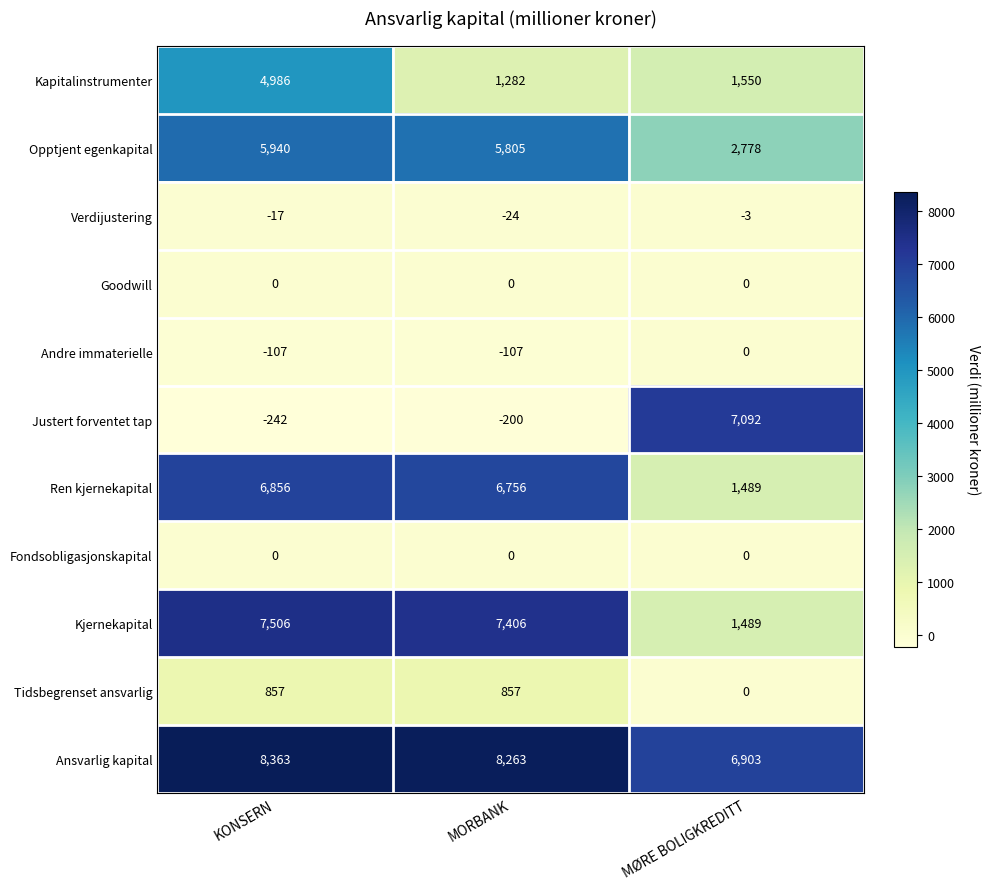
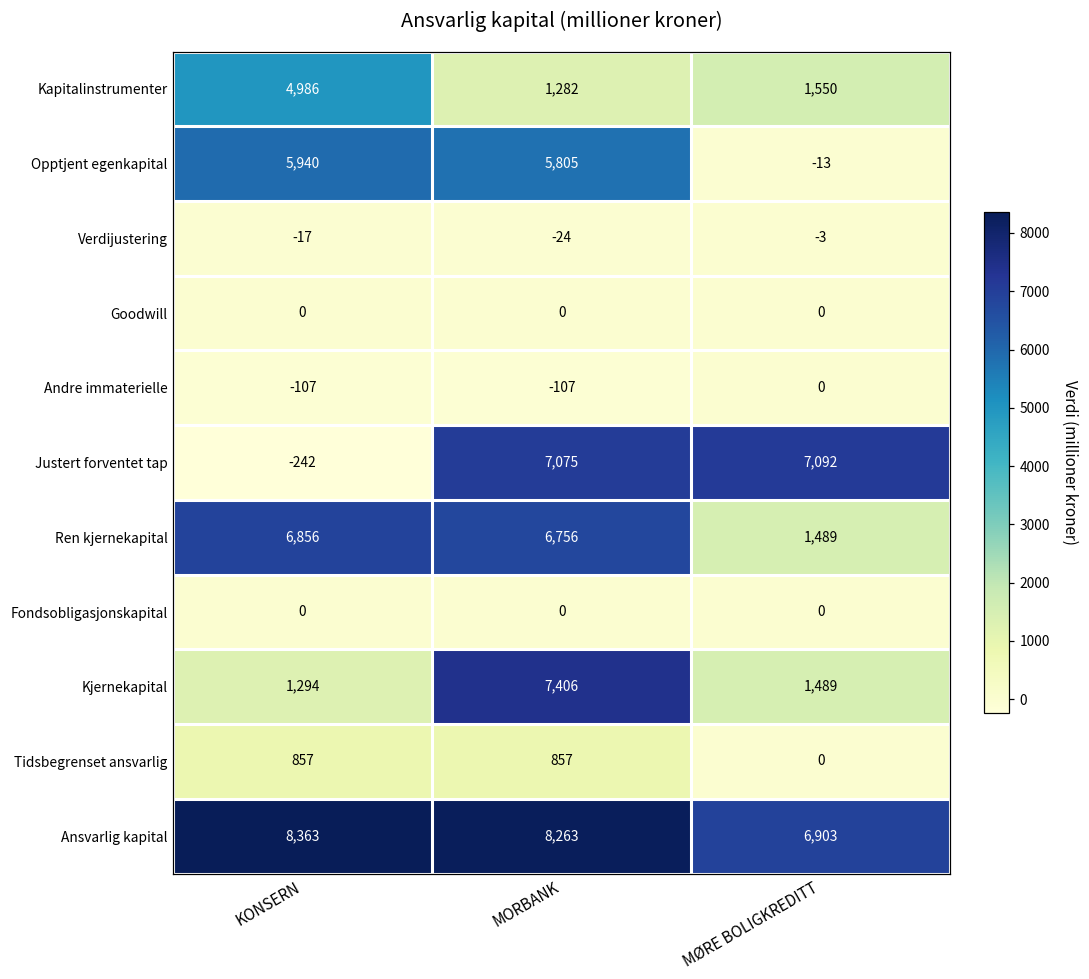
Opptjent egenkapital, MØRE BOLIGKREDITT: 2,778 -> -13
Justert forventet tap, MORBANK: -200 -> 7,075
Kjernekapital, KONSERN: 7,506 -> 1,294
